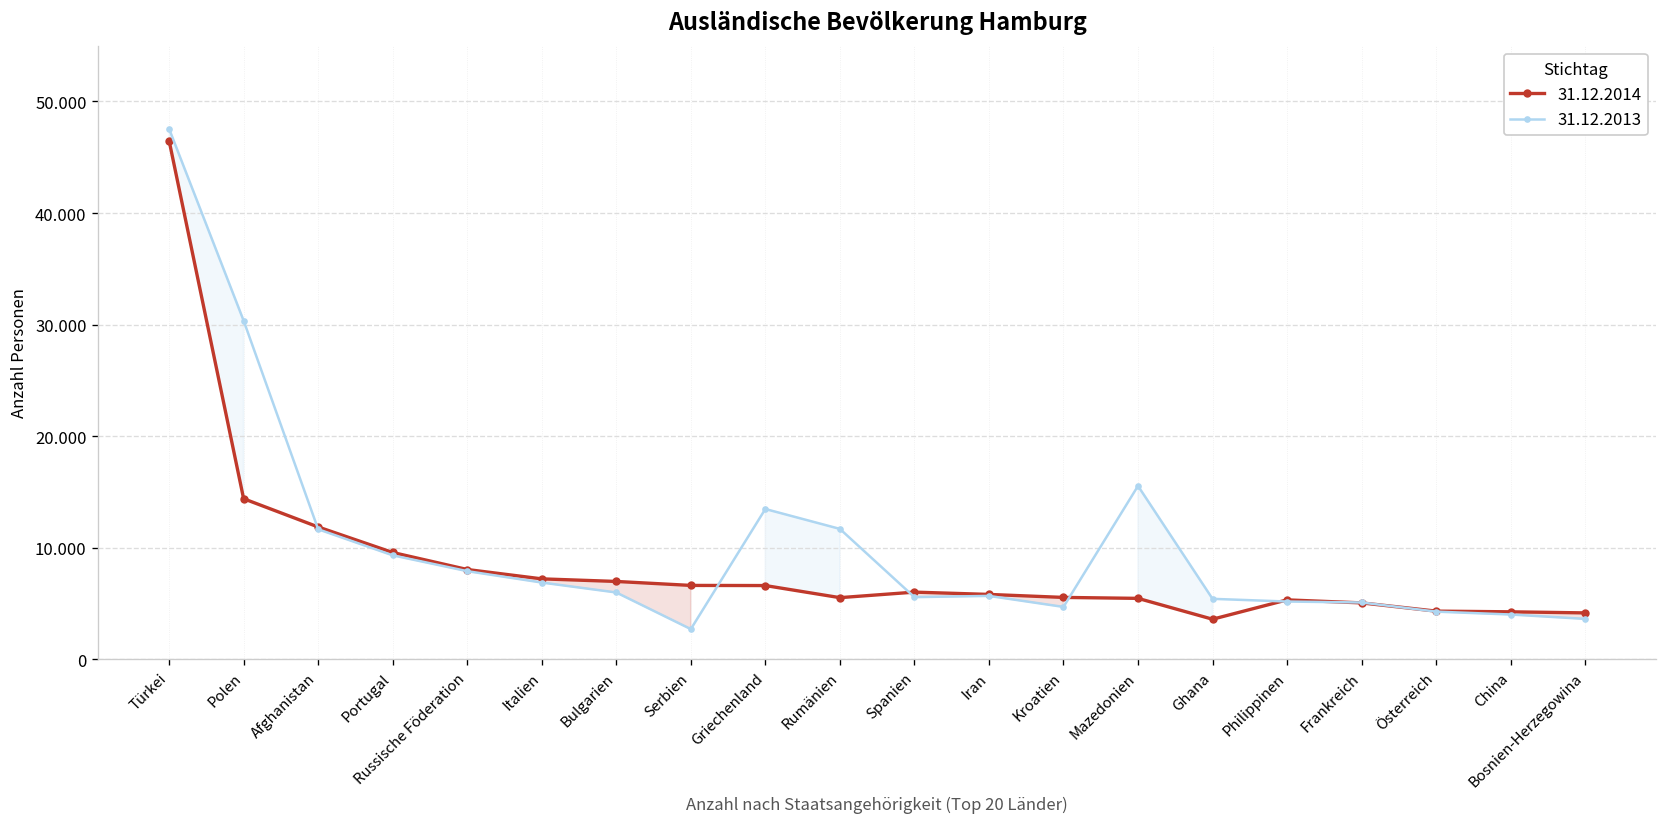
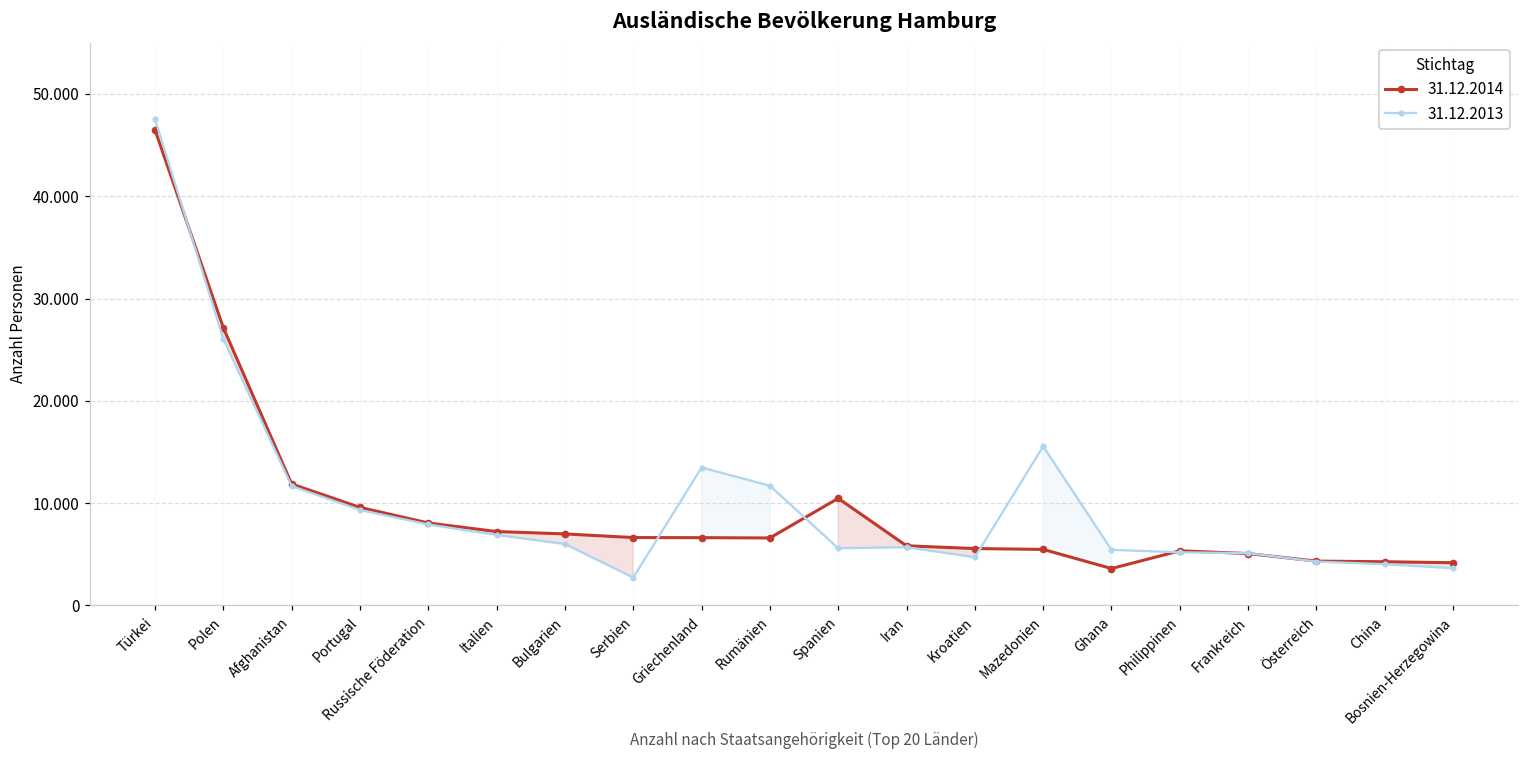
31.12.2014, Polen: 14 -> 27
31.12.2013, Polen: 30 -> 26
31.12.2014, Rumänien: 6 -> 7
31.12.2014, Spanien: 6 -> 10
